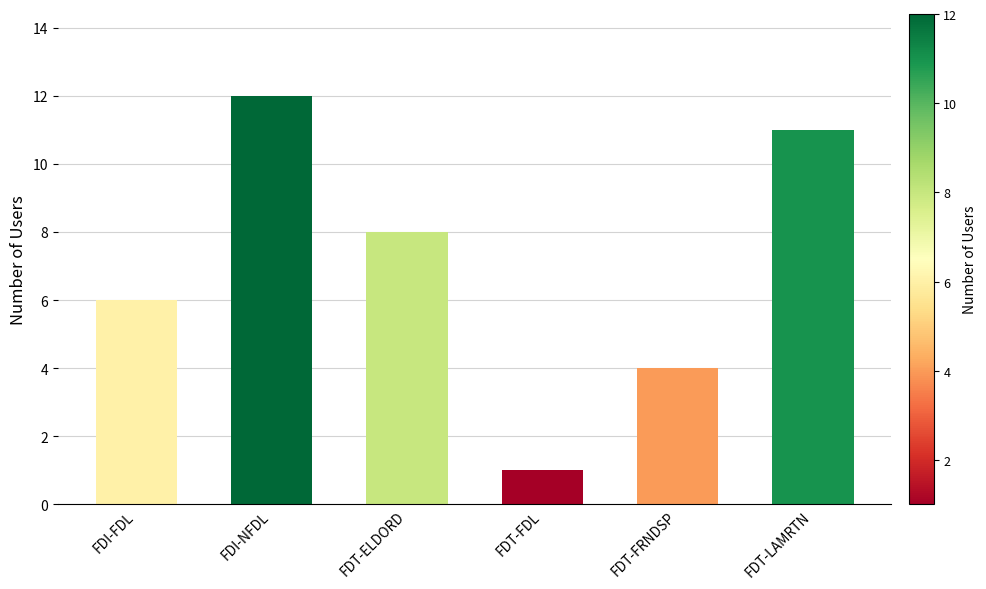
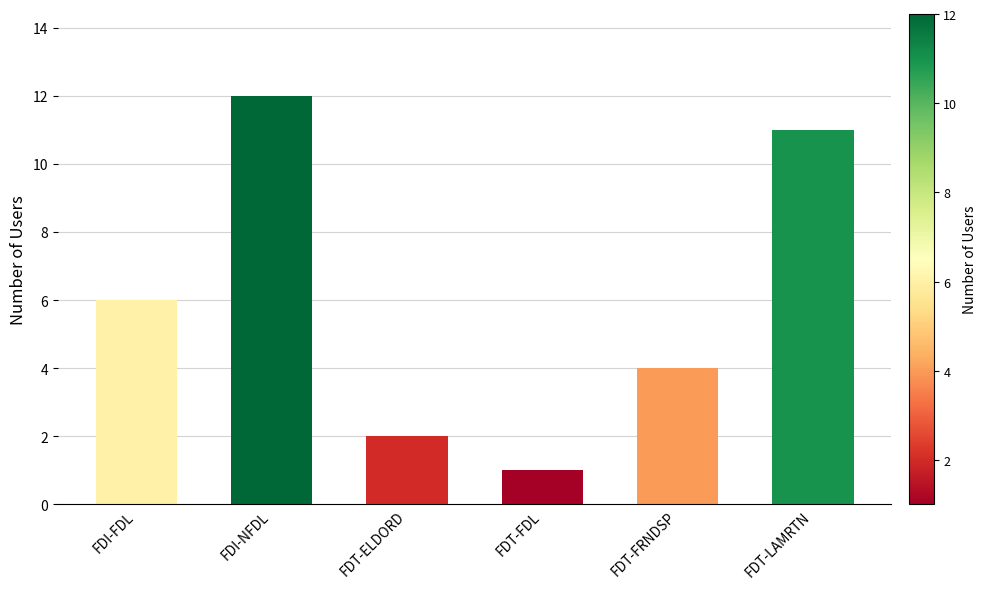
FDT-ELDORD: 8 -> 2
